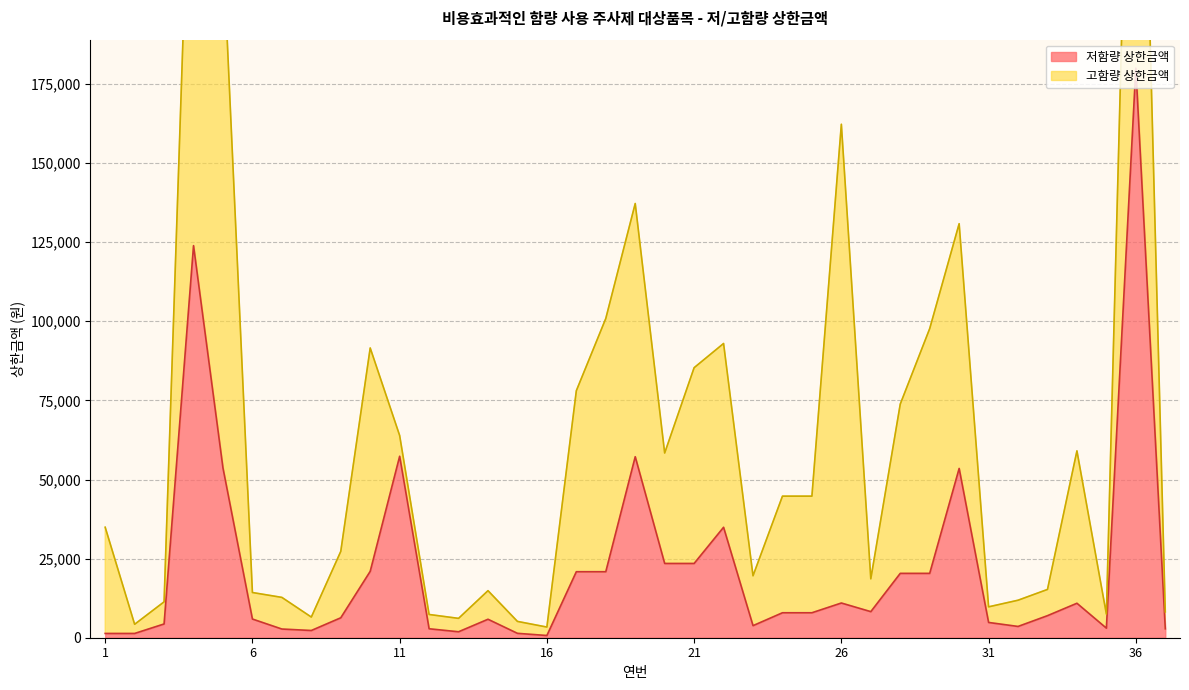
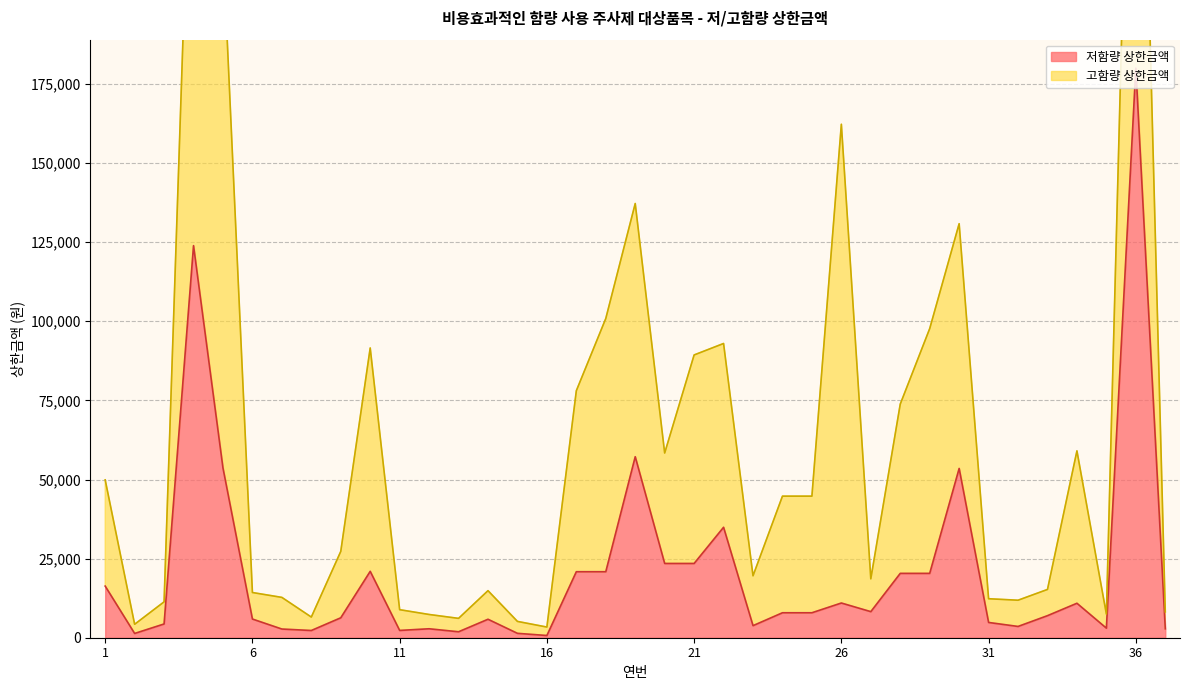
저함량 상한금액, 1: 1,000 -> 16,000
저함량 상한금액, 11: 57,000 -> 2,000
고함량 상한금액, 21: 62,000 -> 66,000
고함량 상한금액, 31: 5,000 -> 7,000
